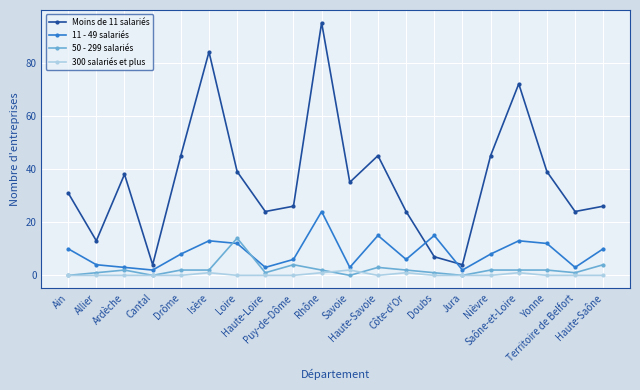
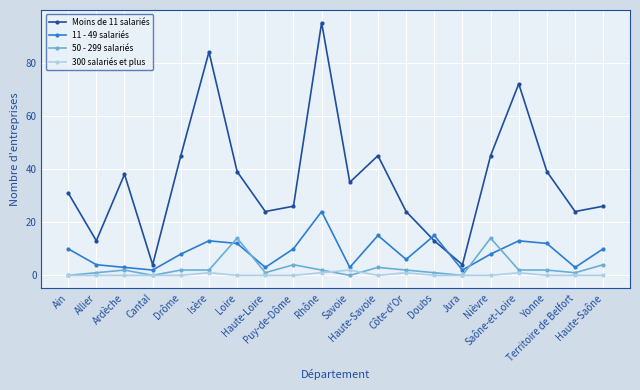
11 - 49 salariés, Puy-de-Dôme: 6 -> 10
Moins de 11 salariés, Doubs: 7 -> 13
50 - 299 salariés, Nièvre: 2 -> 14
